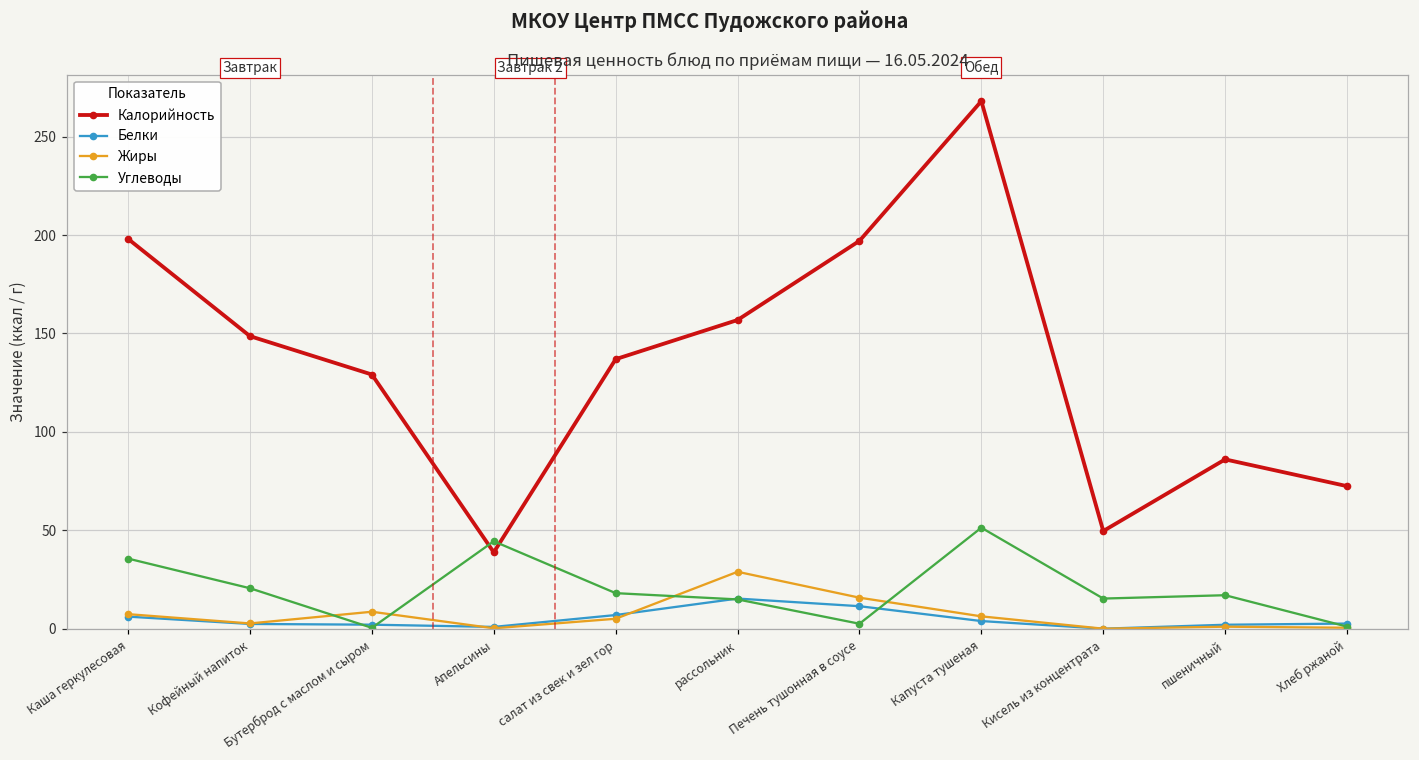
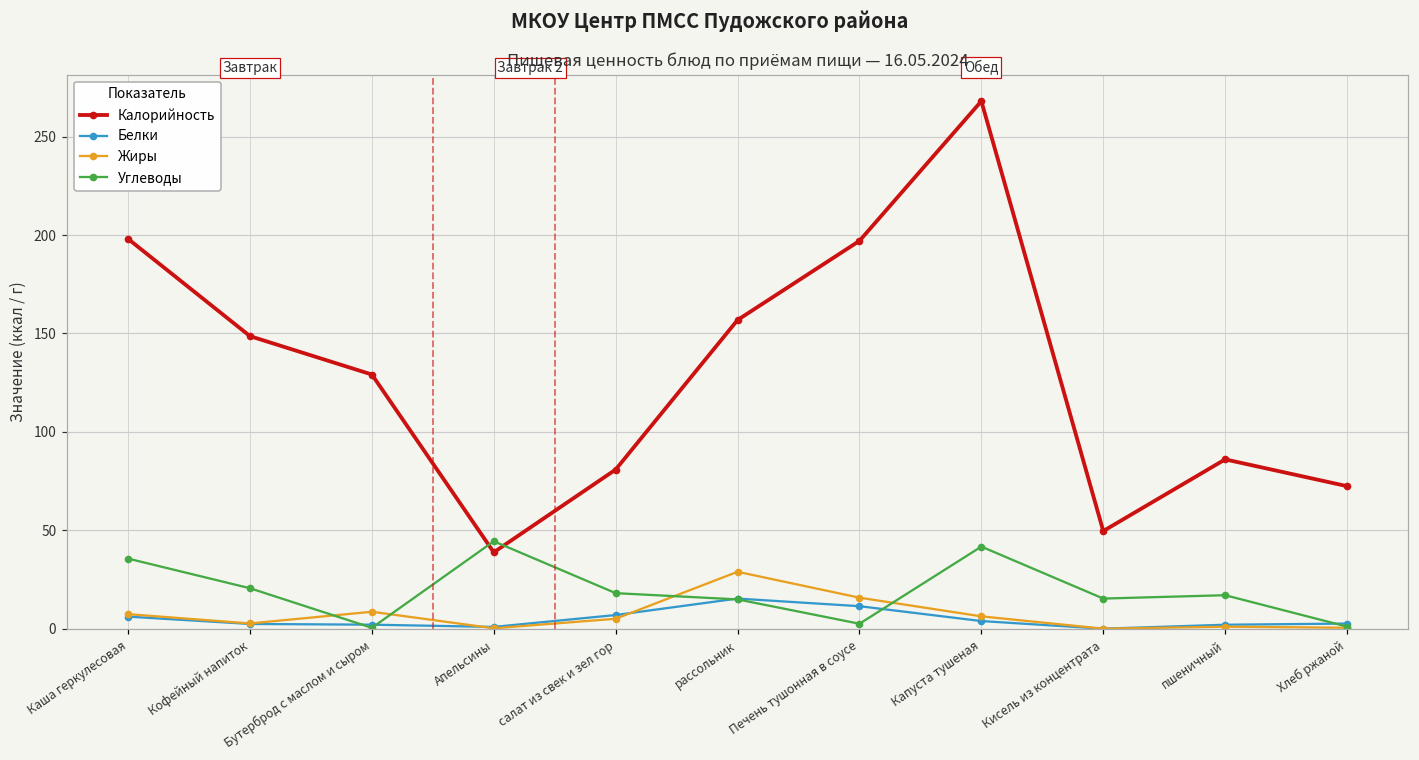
Калорийность, салат из свек и зел гор: 137 -> 81
Углеводы, Капуста тушеная: 51 -> 42
